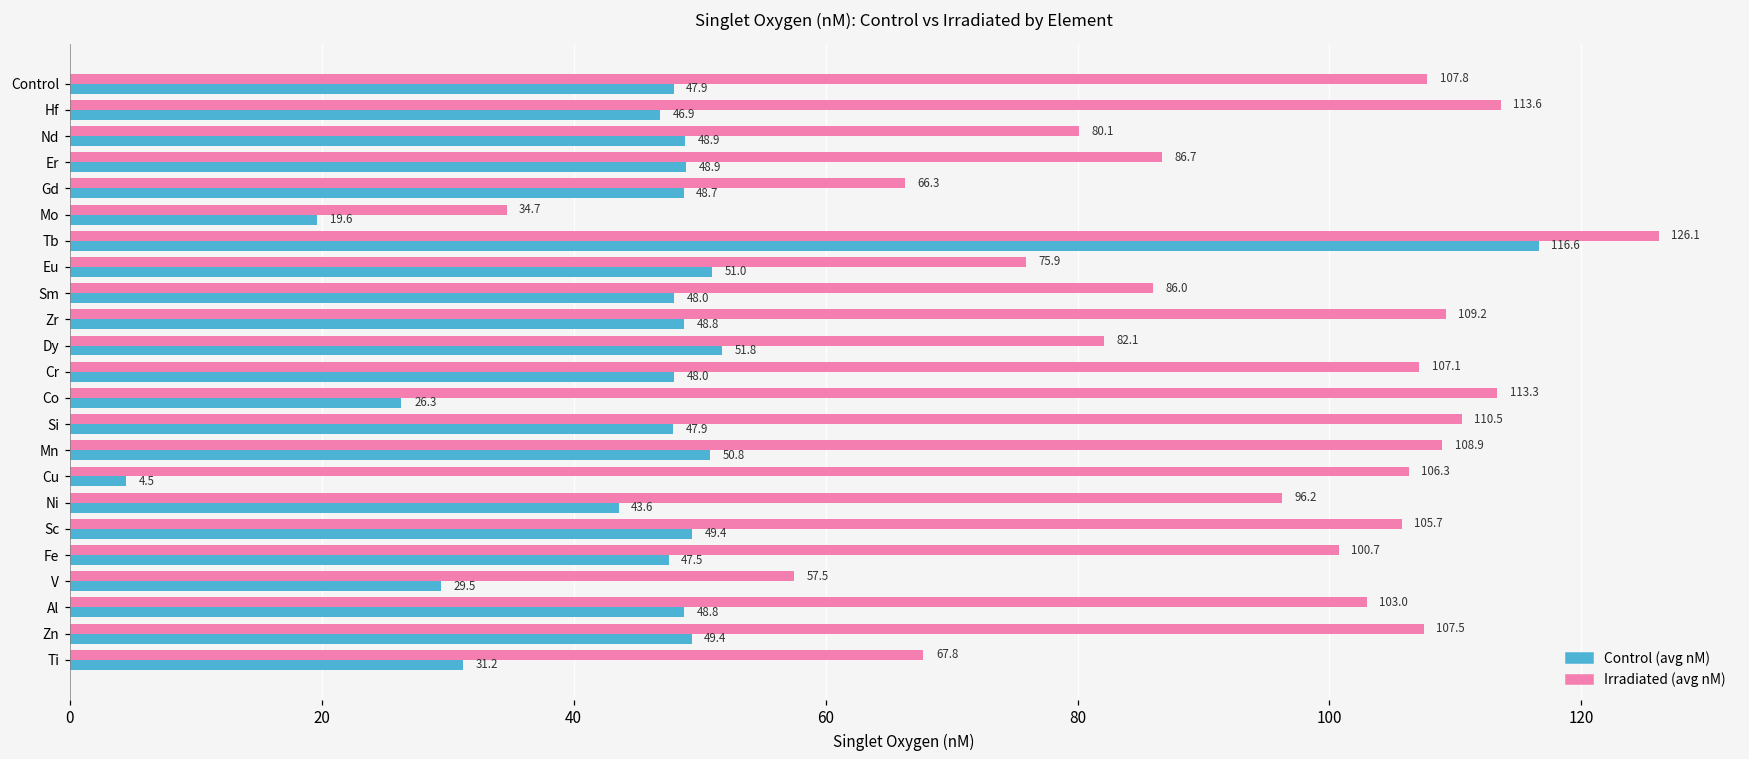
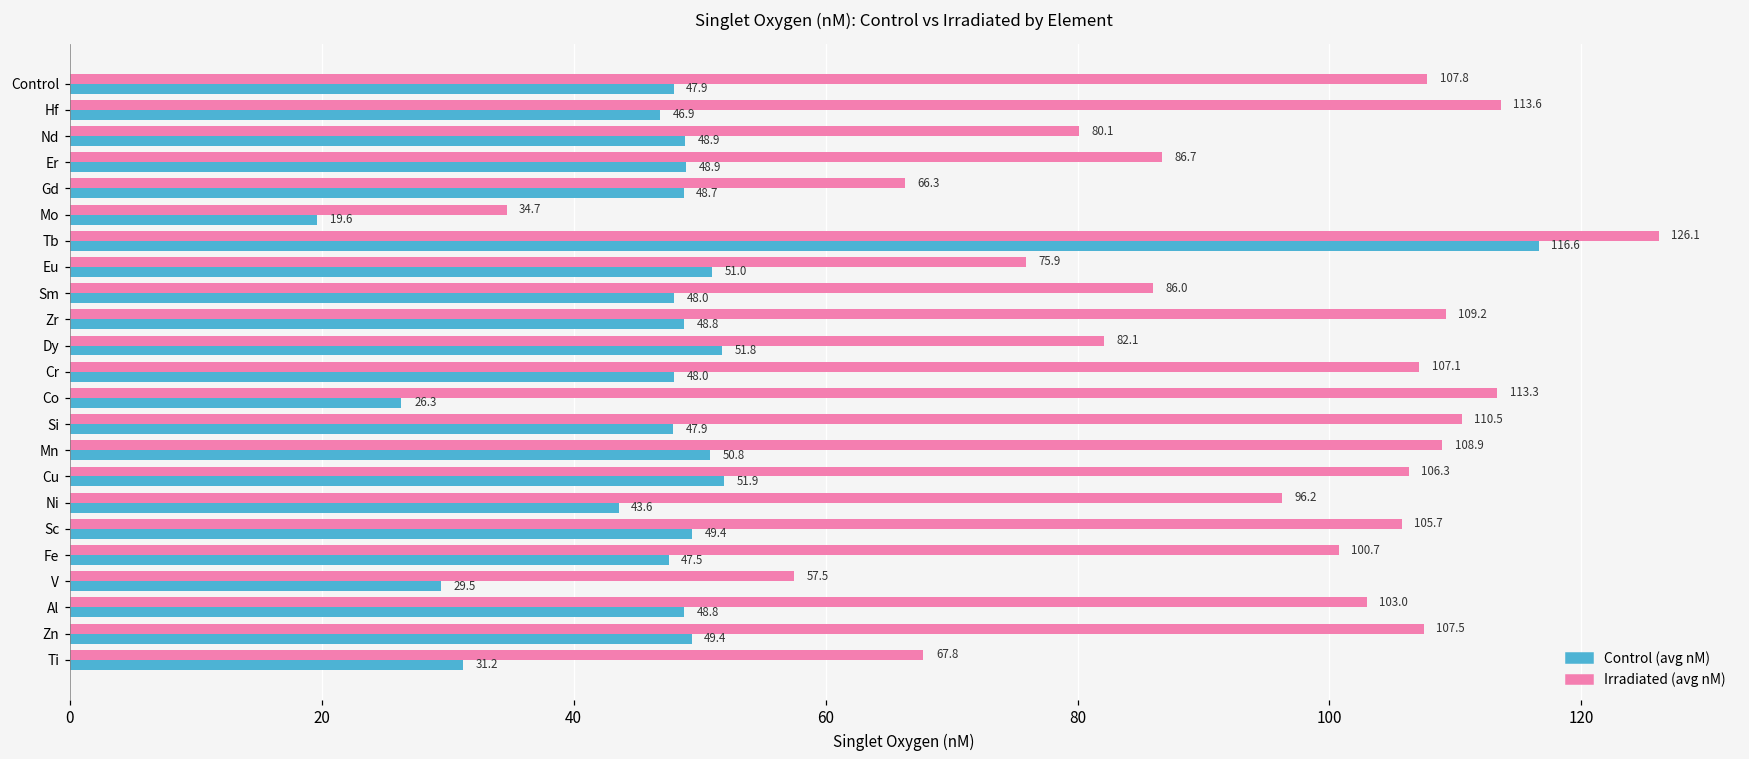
Control (avg nM), Cu: 4.5 -> 51.9
